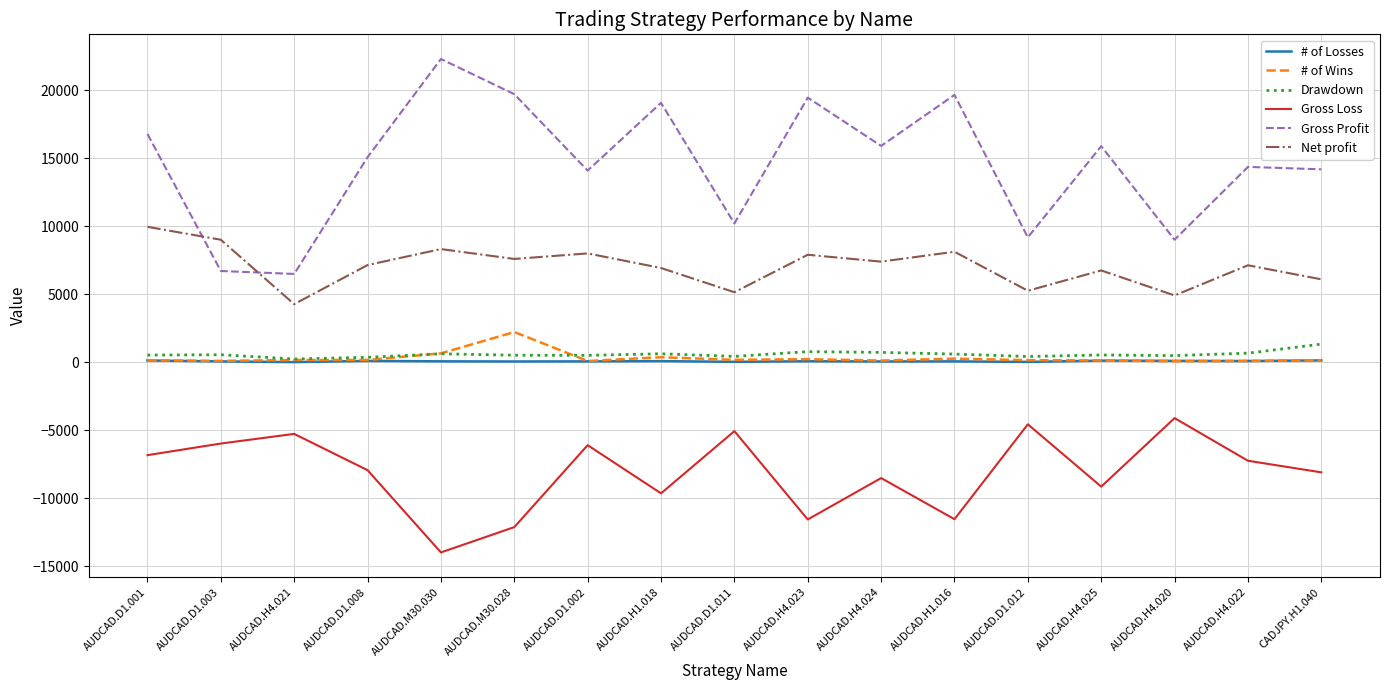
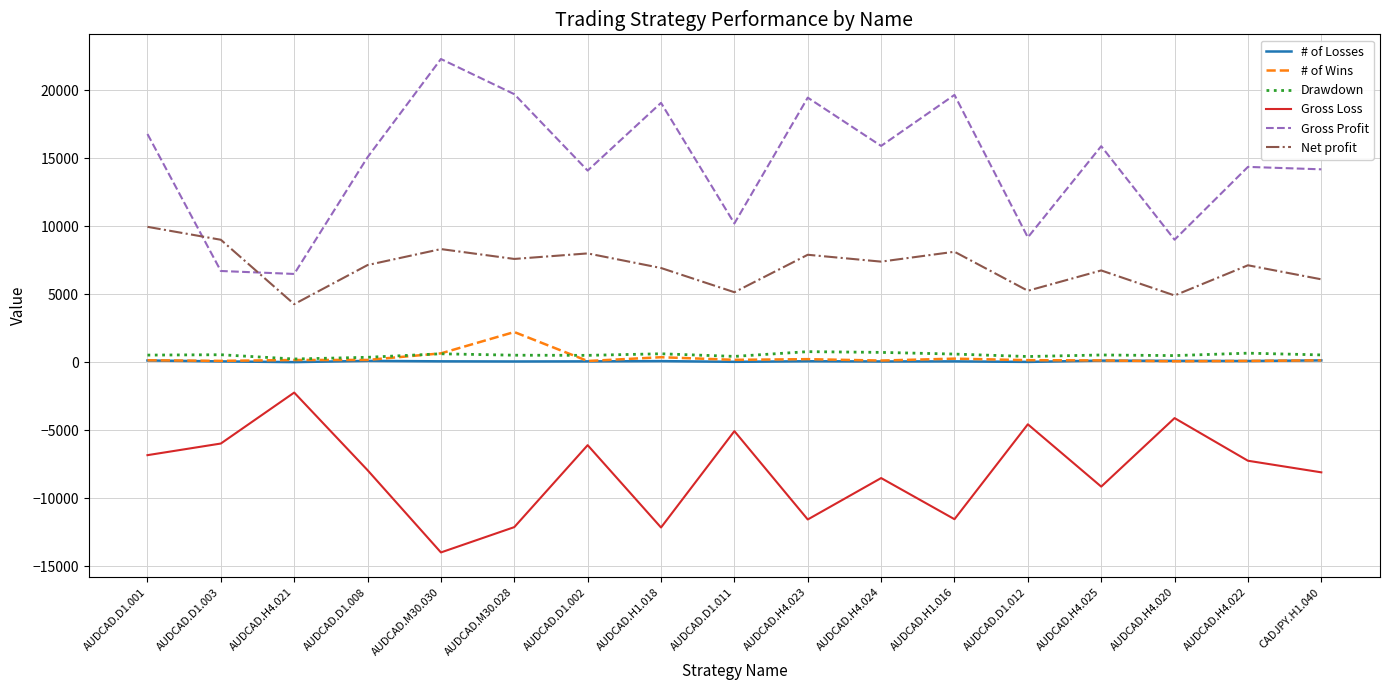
Gross Loss, AUDCAD.H4.021: -5300 -> -2200
Gross Loss, AUDCAD.H1.018: -9600 -> -12100
Drawdown, CADJPY.H1.040: 1300 -> 500
